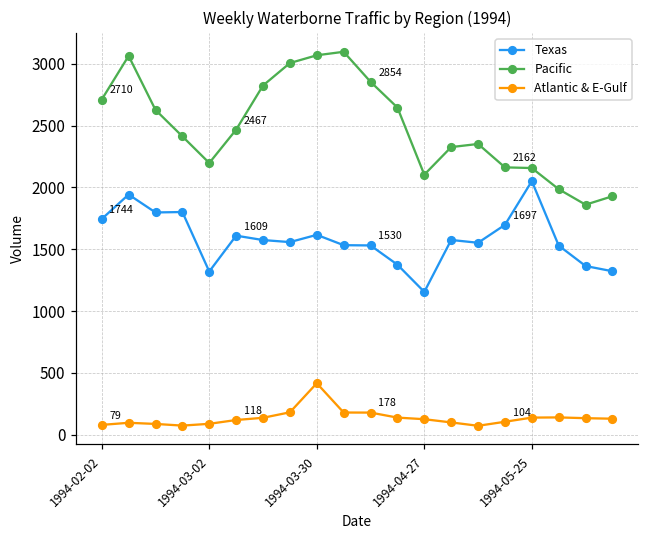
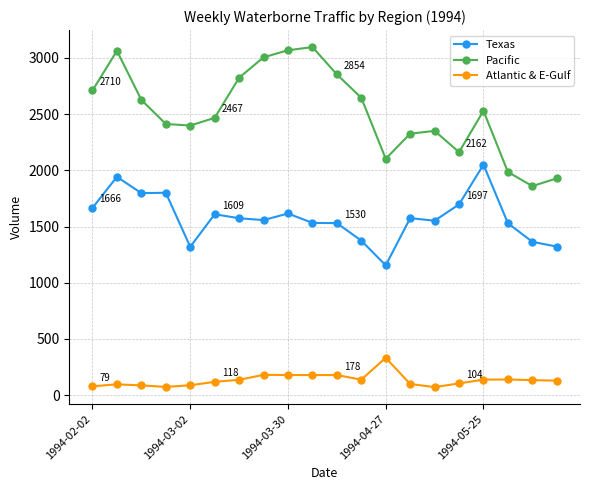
Texas, 1994-02-02: 1744 -> 1666
Pacific, 1994-03-02: 2200 -> 2400
Atlantic & E-Gulf, 1994-03-30: 420 -> 180
Atlantic & E-Gulf, 1994-04-27: 130 -> 330
Pacific, 1994-05-25: 2160 -> 2530
